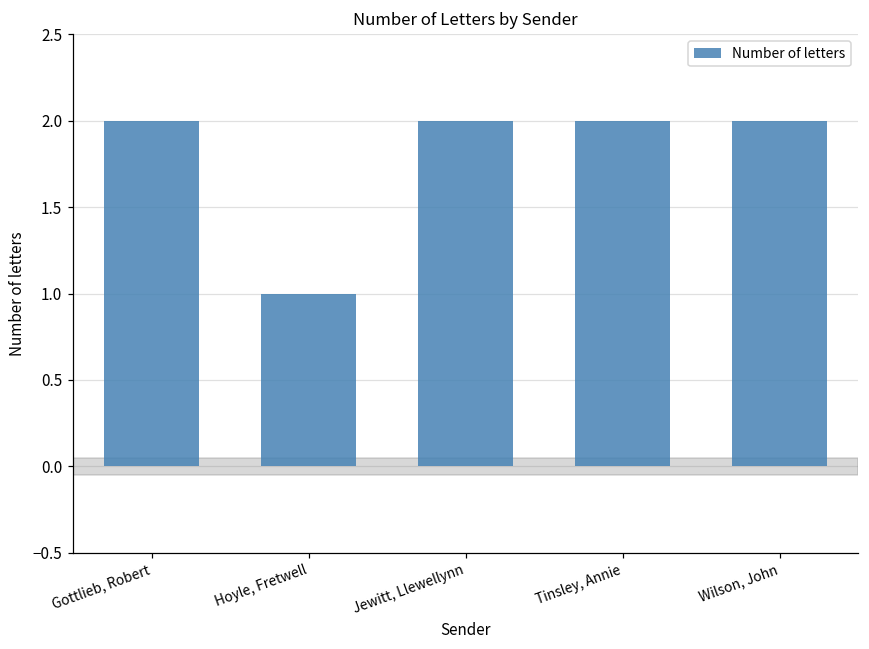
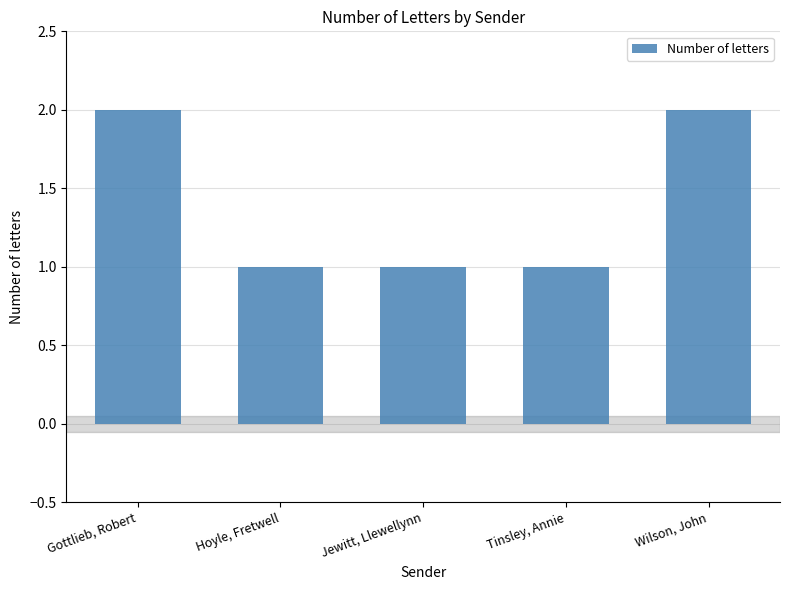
Jewitt, Llewellynn: 2 -> 1
Tinsley, Annie: 2 -> 1
